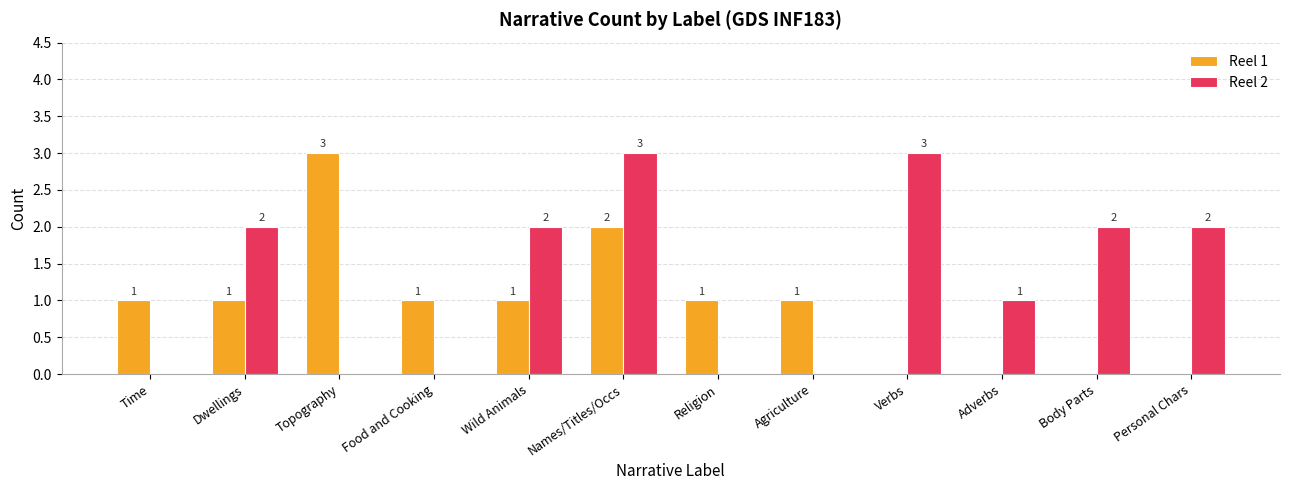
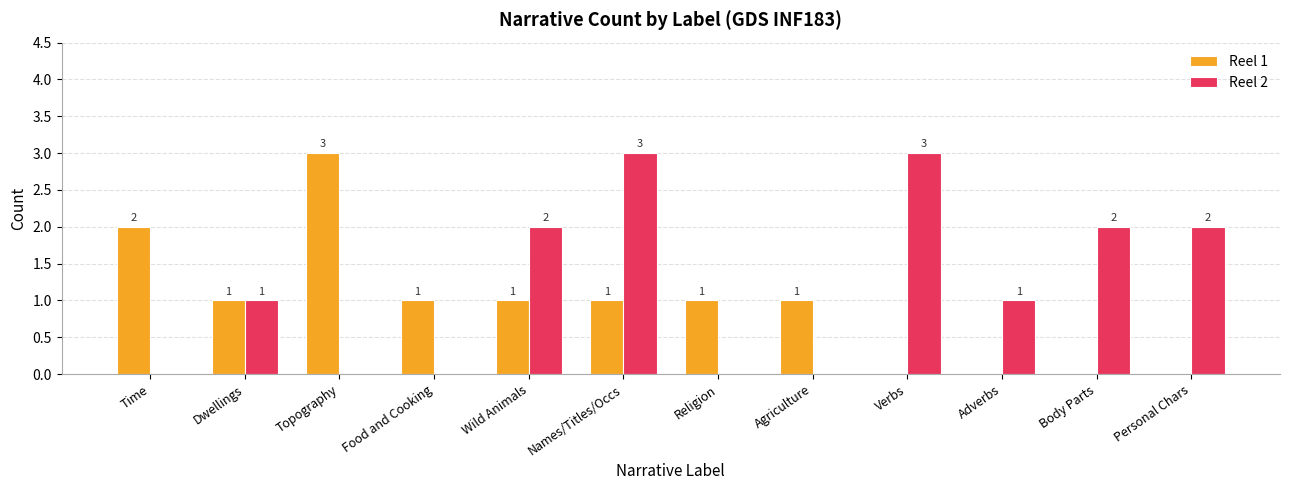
Reel 1, Time: 1 -> 2
Reel 2, Dwellings: 2 -> 1
Reel 1, Names/Titles/Occs: 2 -> 1
